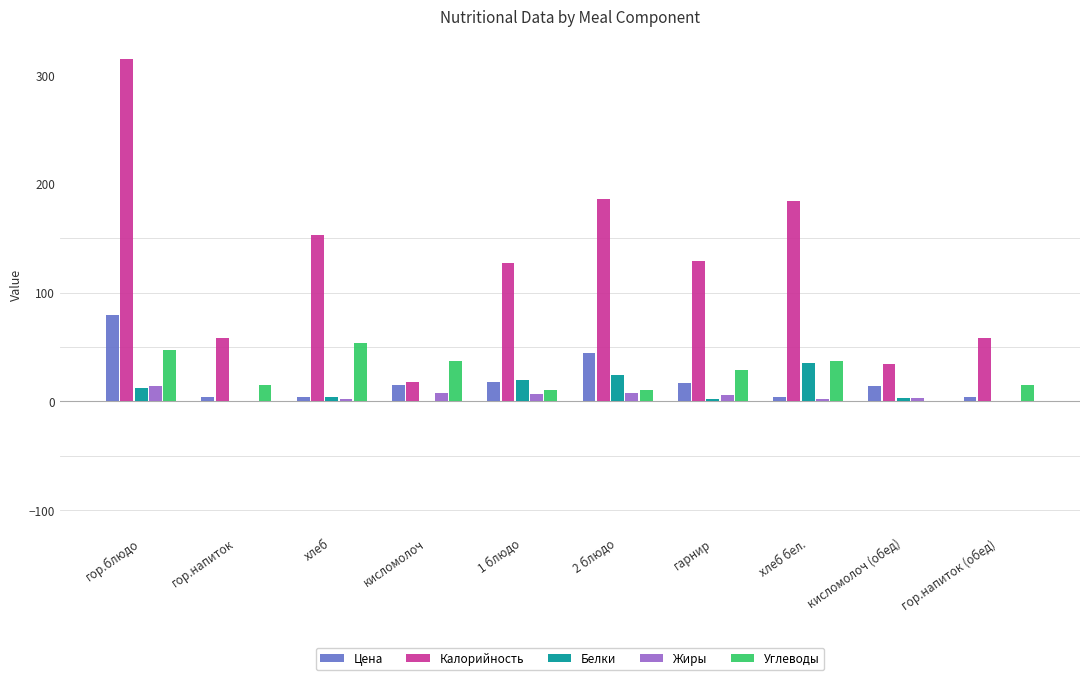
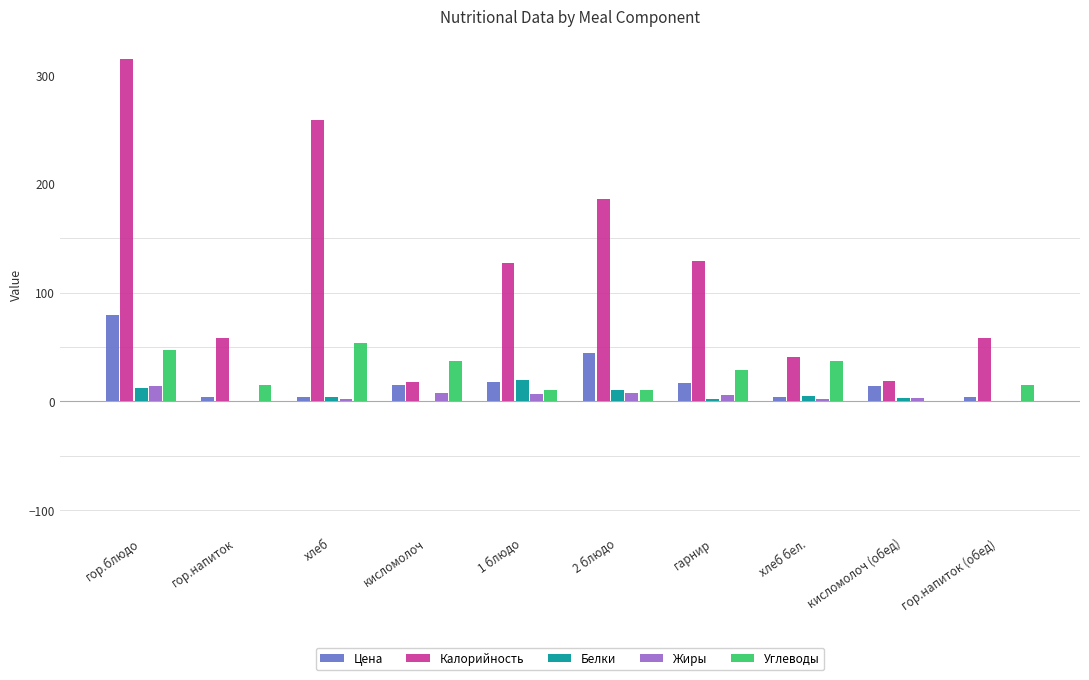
Калорийность, хлеб: 153 -> 259
Белки, 2 блюдо: 24 -> 10
Калорийность, хлеб бел.: 184 -> 41
Белки, хлеб бел.: 35 -> 5
Калорийность, кисломолоч (обед): 34 -> 19
